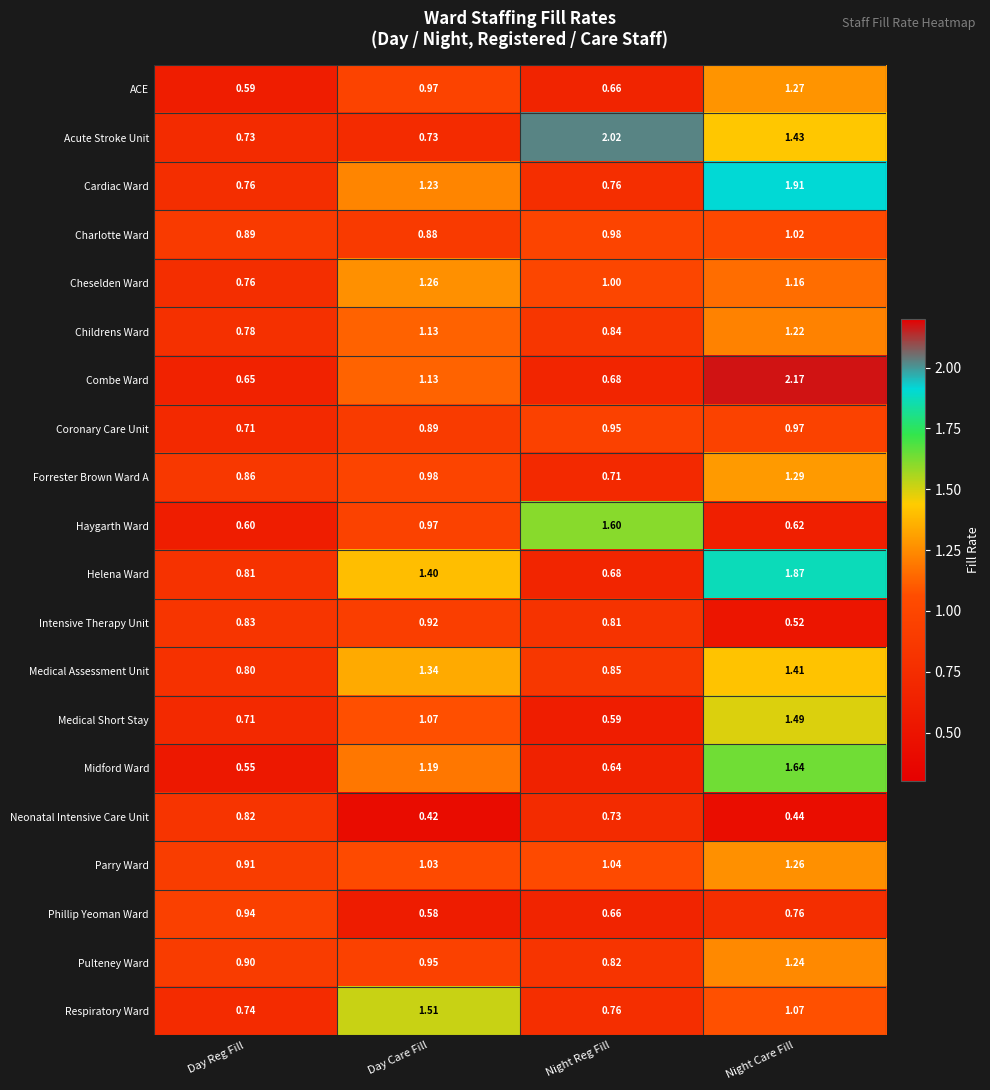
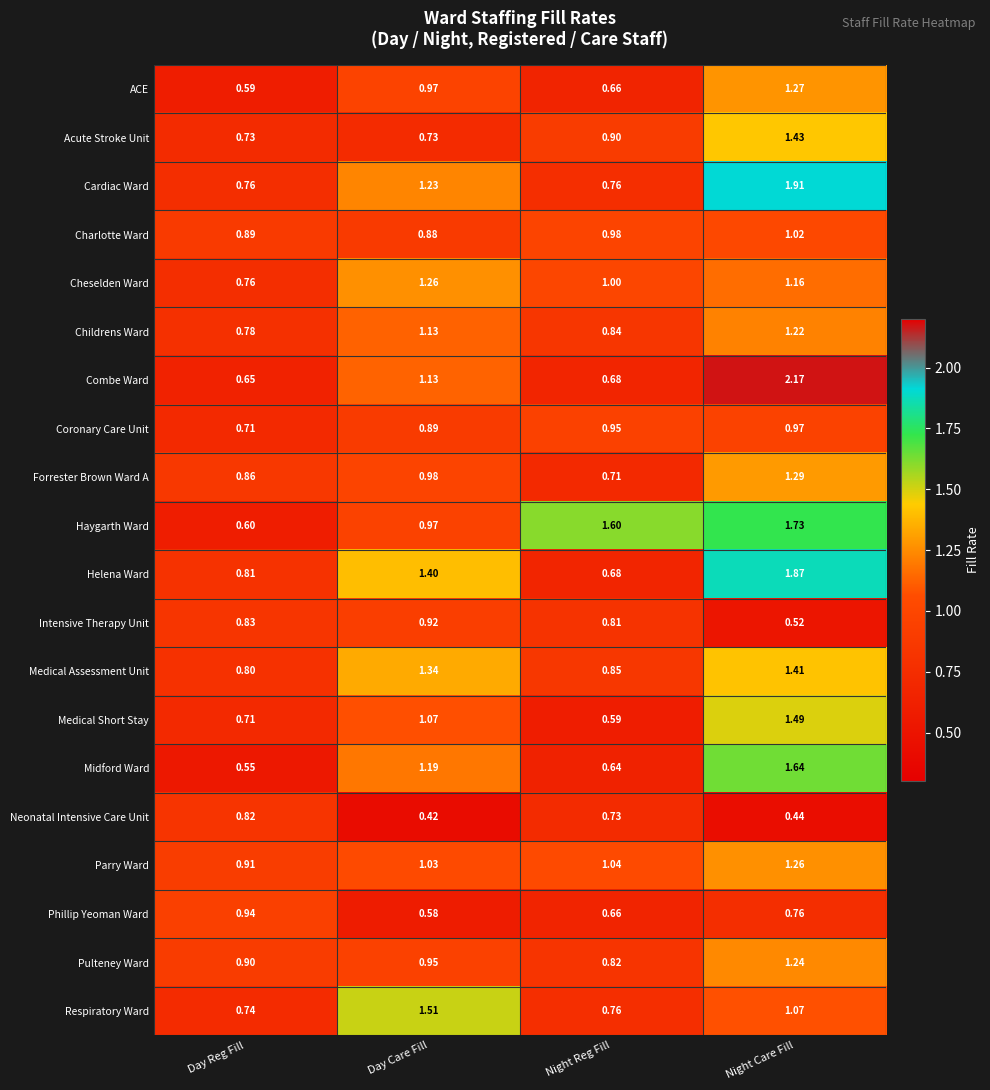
Acute Stroke Unit, Night Reg Fill: 2.02 -> 0.90
Haygarth Ward, Night Care Fill: 0.62 -> 1.73
